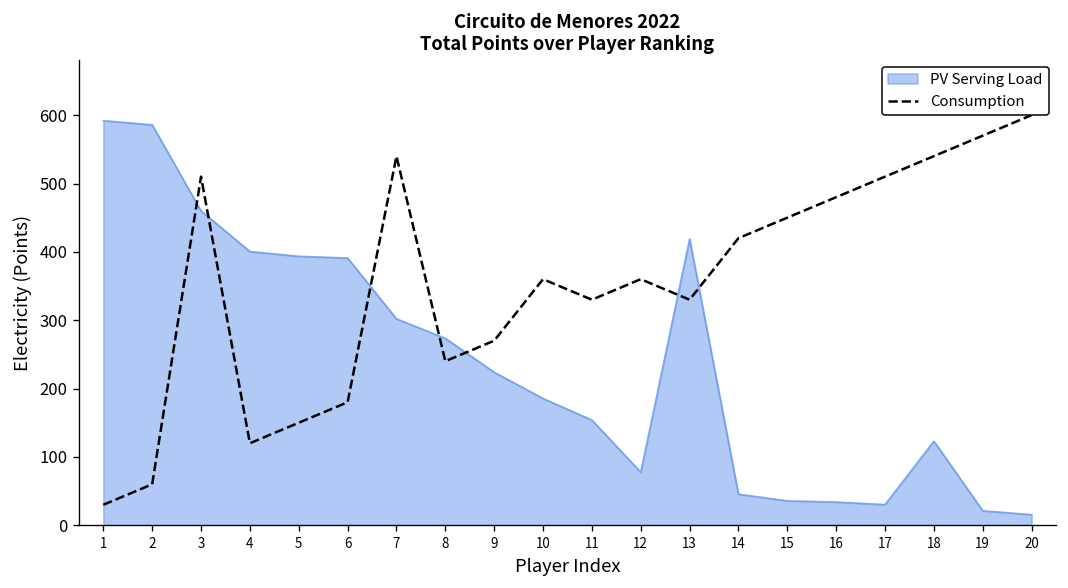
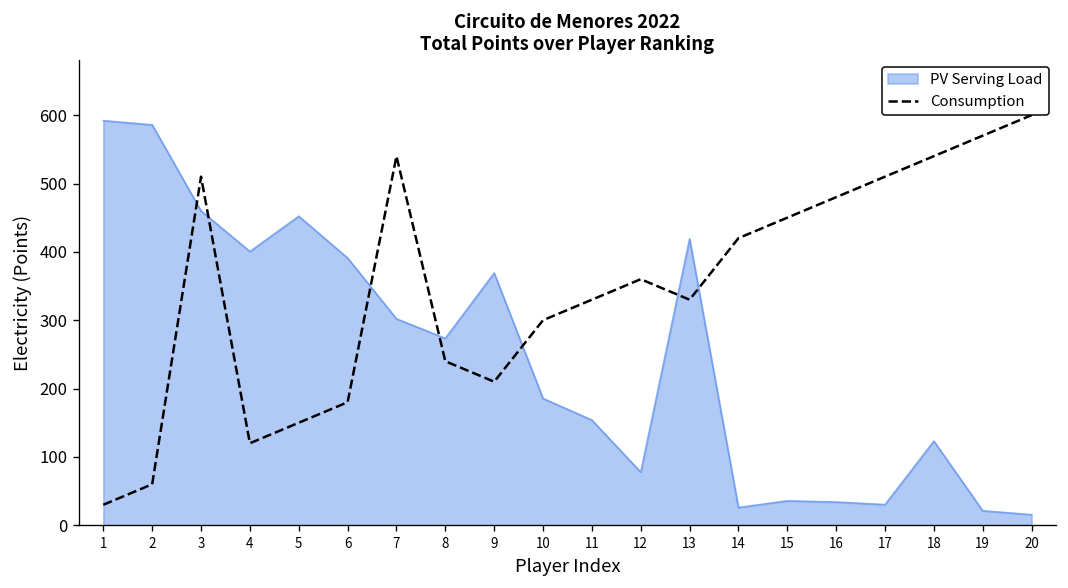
PV Serving Load, 5: 390 -> 450
PV Serving Load, 9: 220 -> 370
Consumption, 9: 270 -> 210
Consumption, 10: 360 -> 300
PV Serving Load, 14: 50 -> 30
